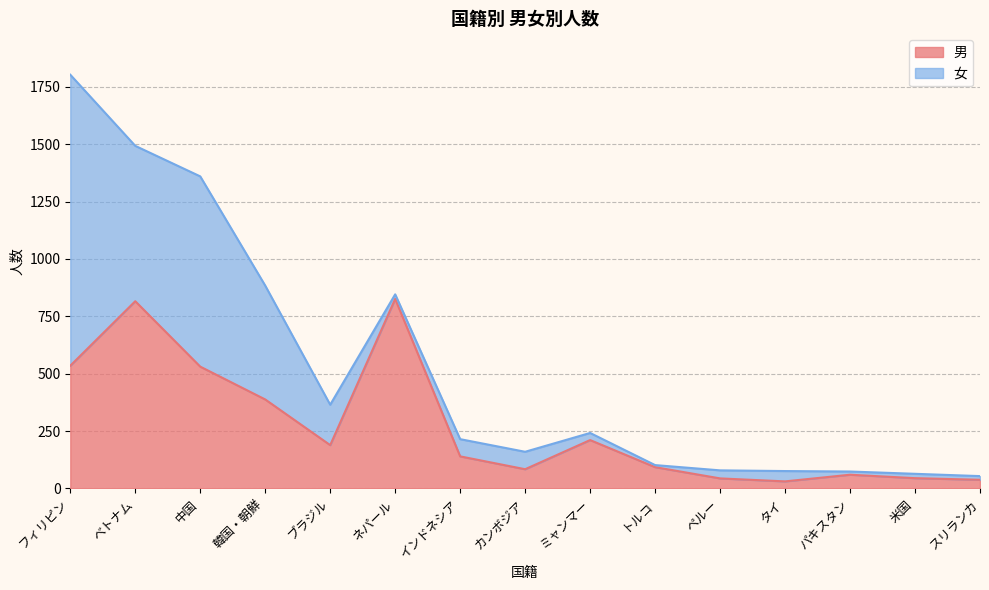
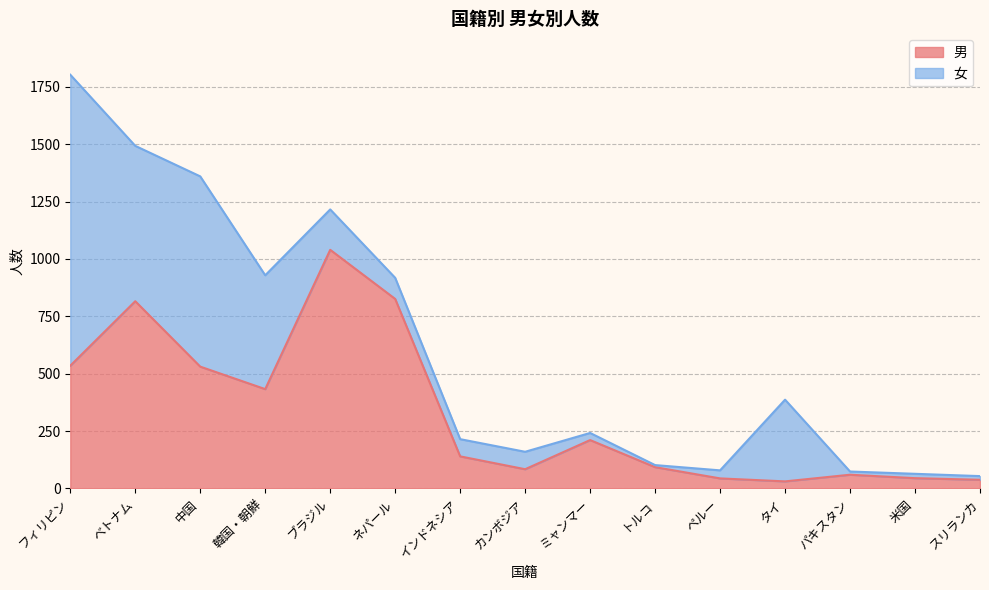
男, 韓国・朝鮮: 390 -> 430
男, ブラジル: 190 -> 1040
女, ネパール: 20 -> 90
女, タイ: 50 -> 360
